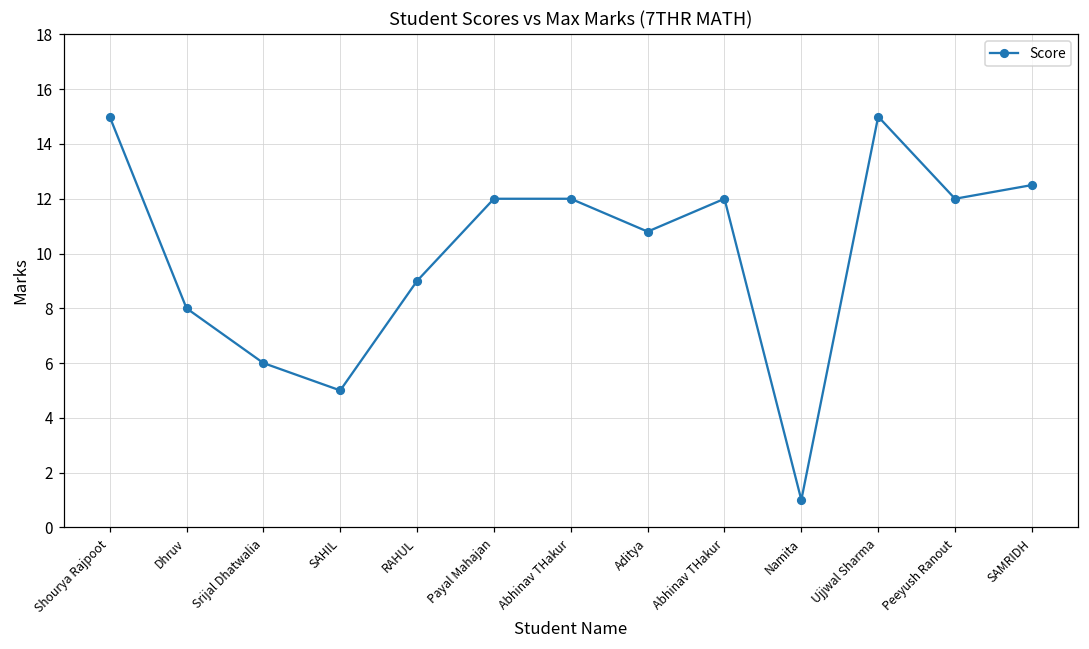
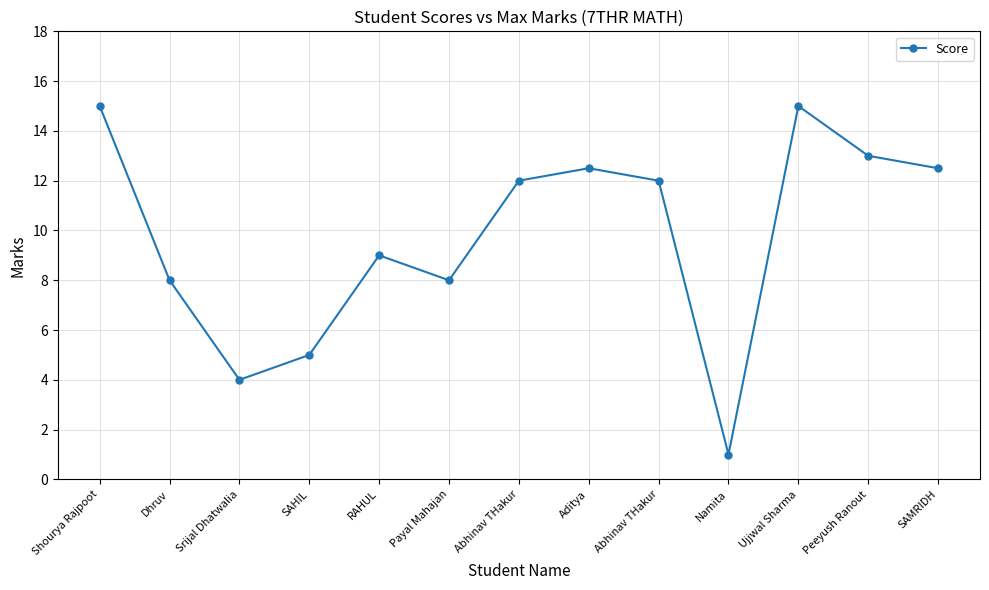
Srijal Dhatwalia: 6 -> 4
Payal Mahajan: 12 -> 8
Aditya: 10.8 -> 12.5
Peeyush Ranout: 12 -> 13
